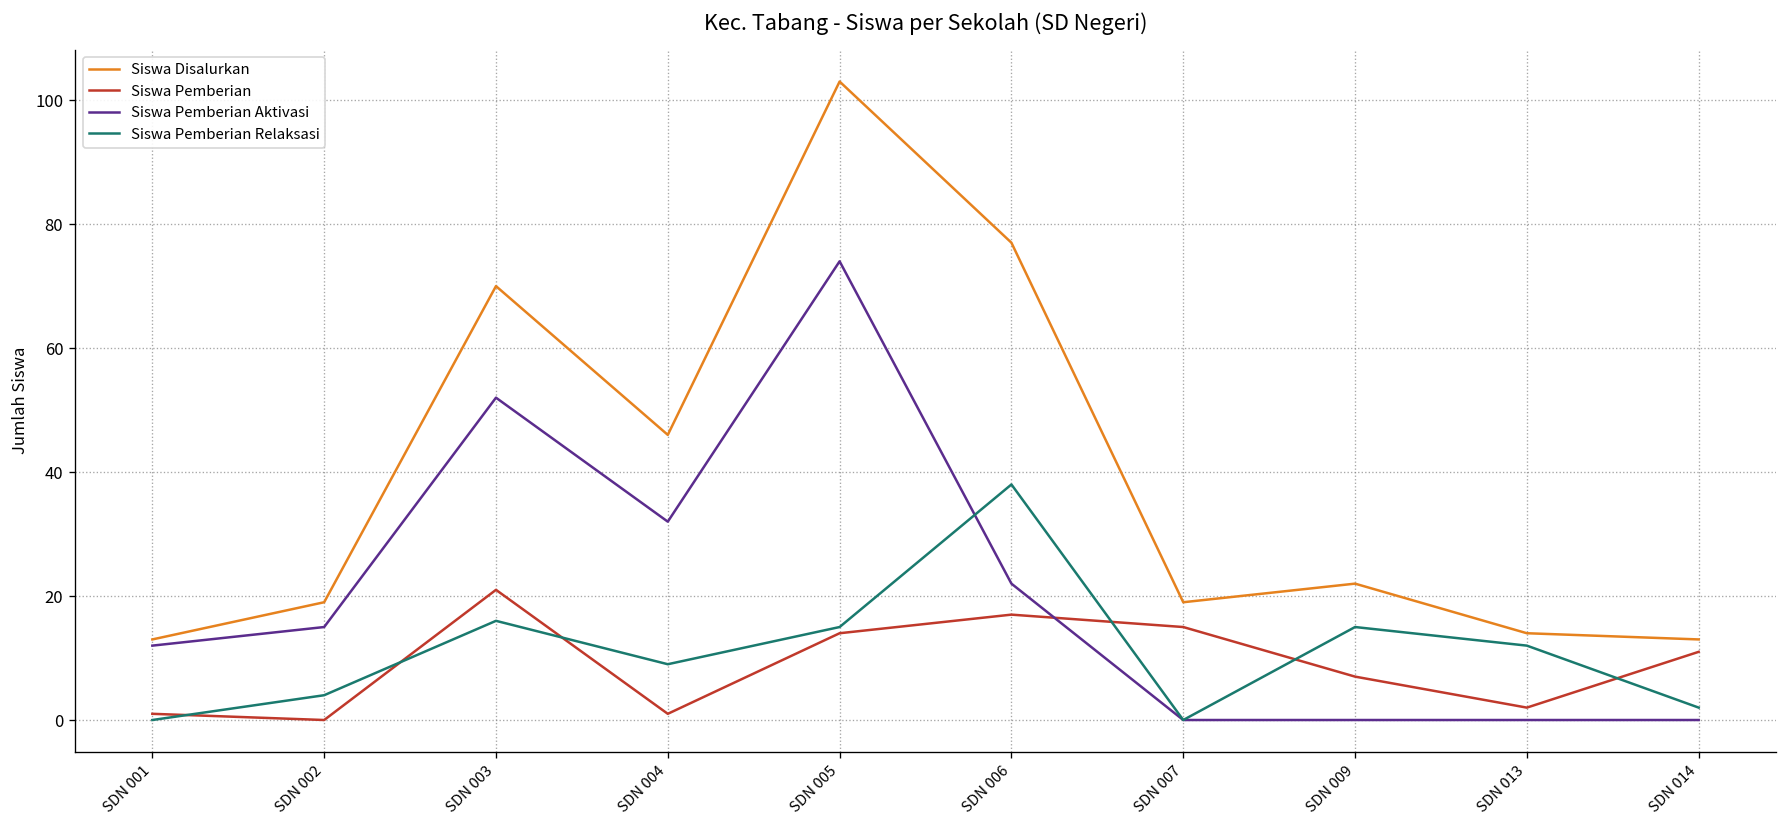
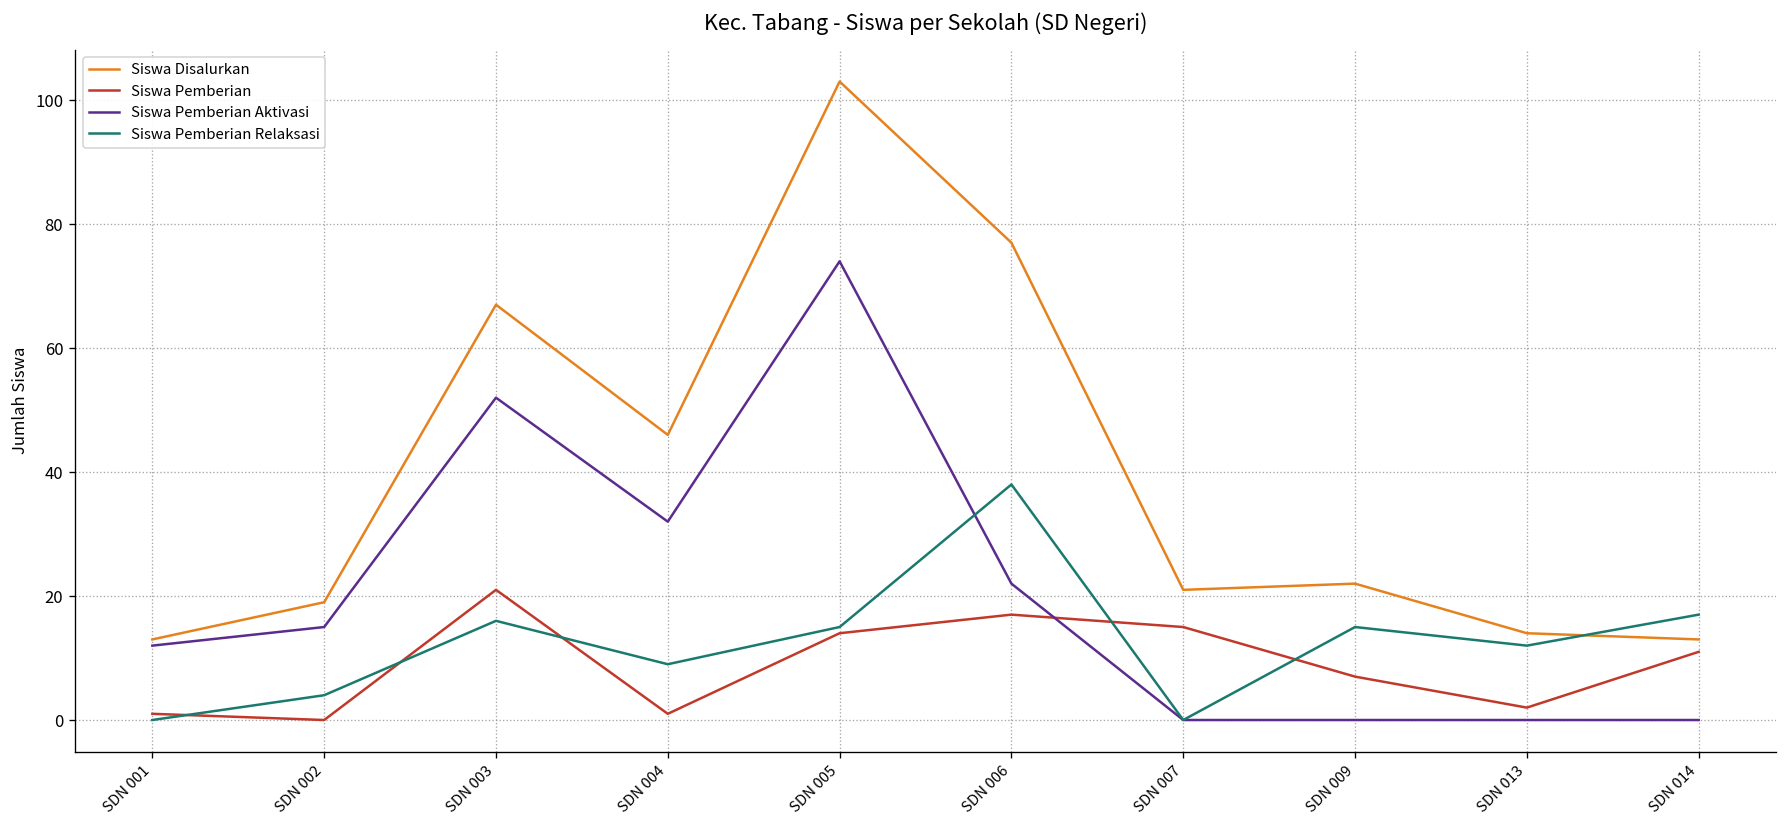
Siswa Disalurkan, SDN 003: 70 -> 67
Siswa Disalurkan, SDN 007: 19 -> 21
Siswa Pemberian Relaksasi, SDN 014: 2 -> 17
